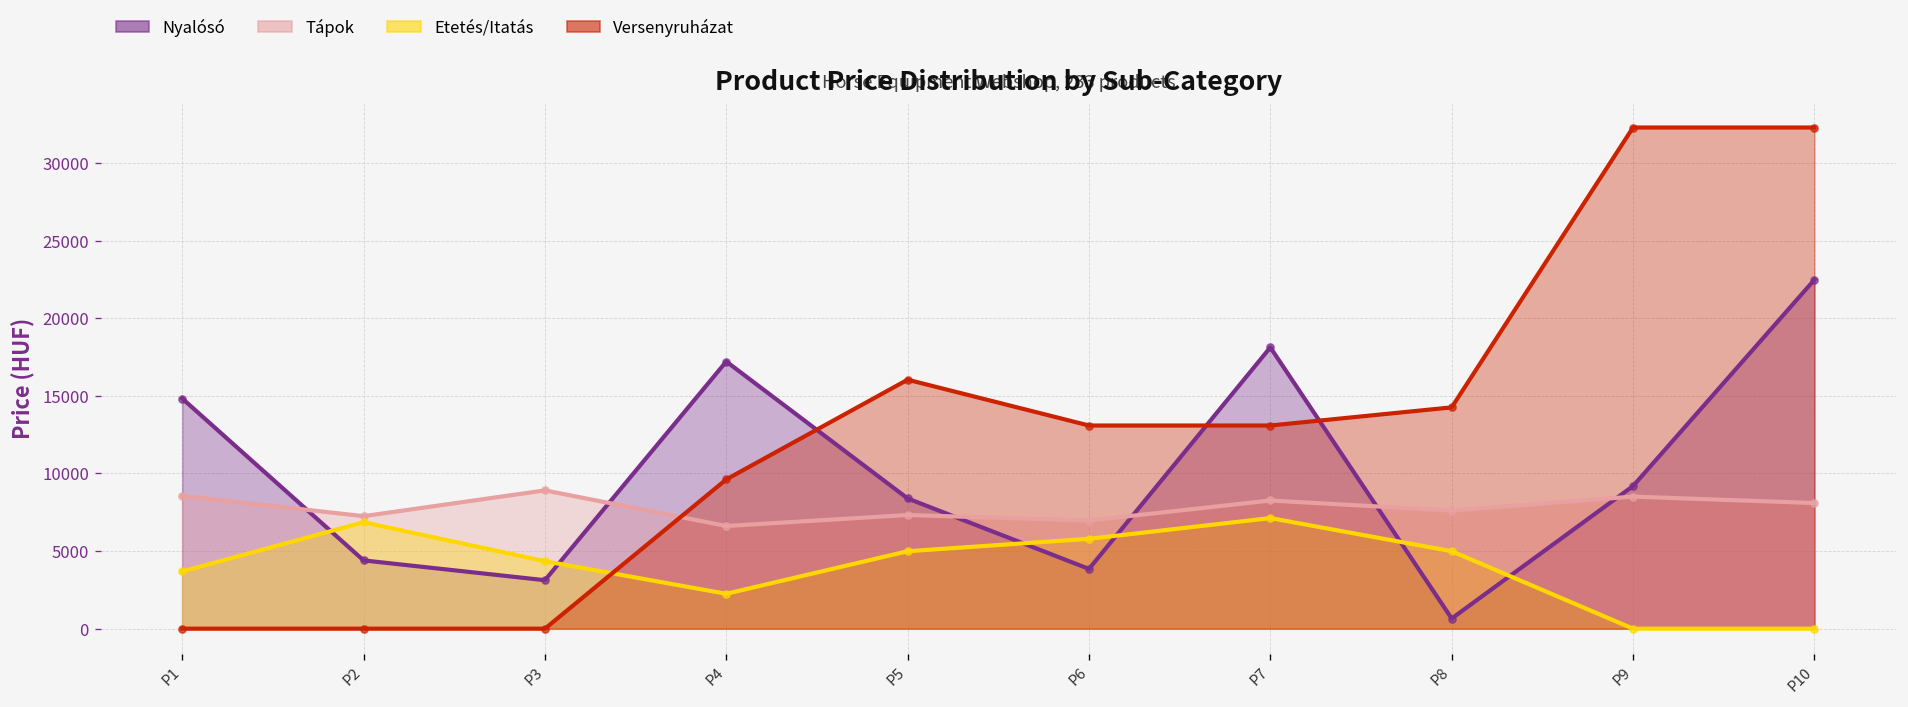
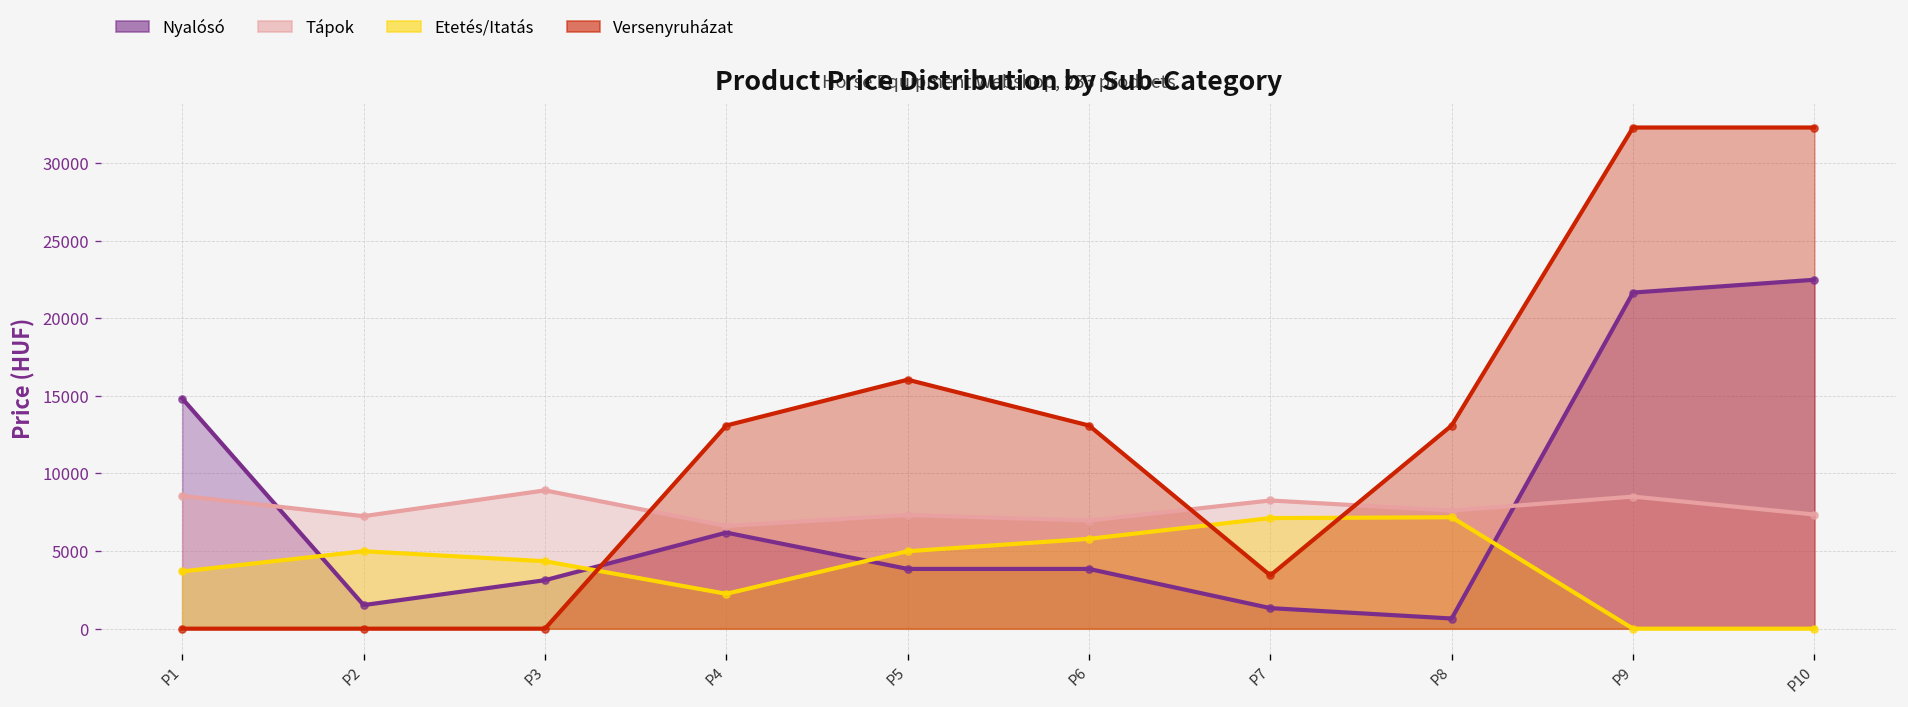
Nyalósó, P2: 4400 -> 1500
Etetés/Itatás, P2: 6900 -> 5000
Nyalósó, P4: 17200 -> 6200
Versenyruházat, P4: 9600 -> 13100
Nyalósó, P5: 8400 -> 3900
Nyalósó, P7: 18100 -> 1300
Versenyruházat, P7: 13100 -> 3400
Etetés/Itatás, P8: 5000 -> 7200
Versenyruházat, P8: 14300 -> 13100
Nyalósó, P9: 9200 -> 21700
Tápok, P10: 8100 -> 7400
